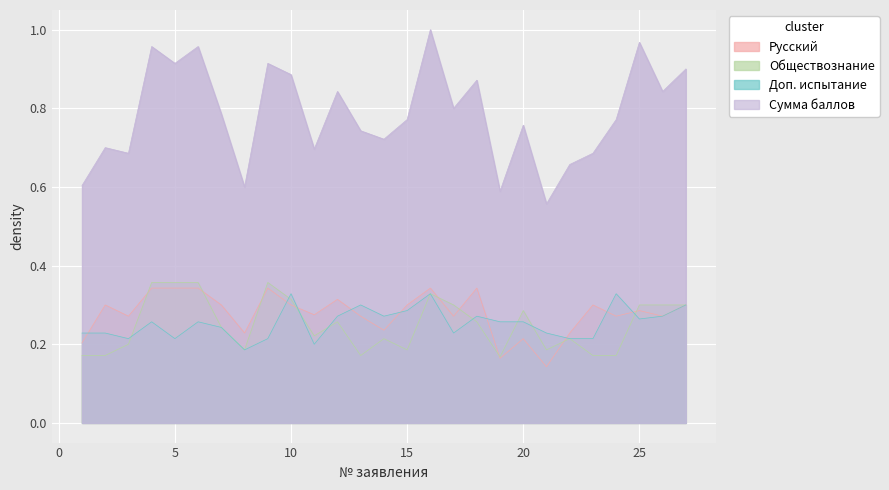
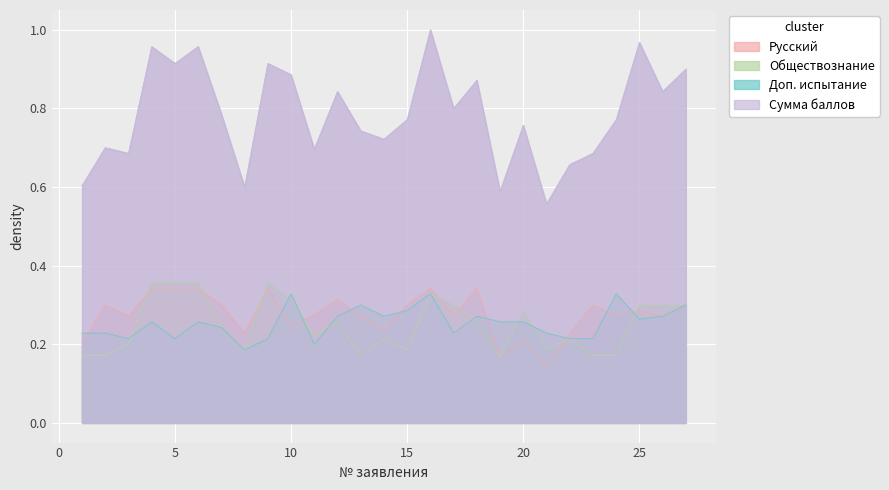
Русский, 10: 0.30 -> 0.25
